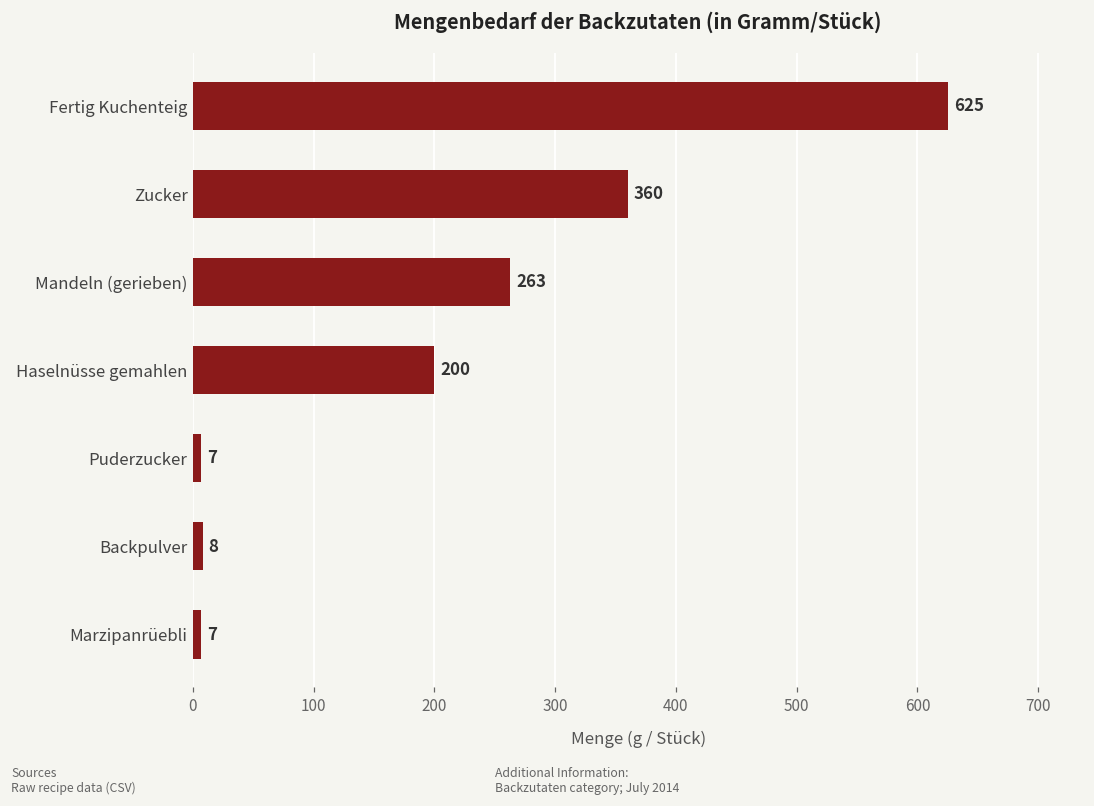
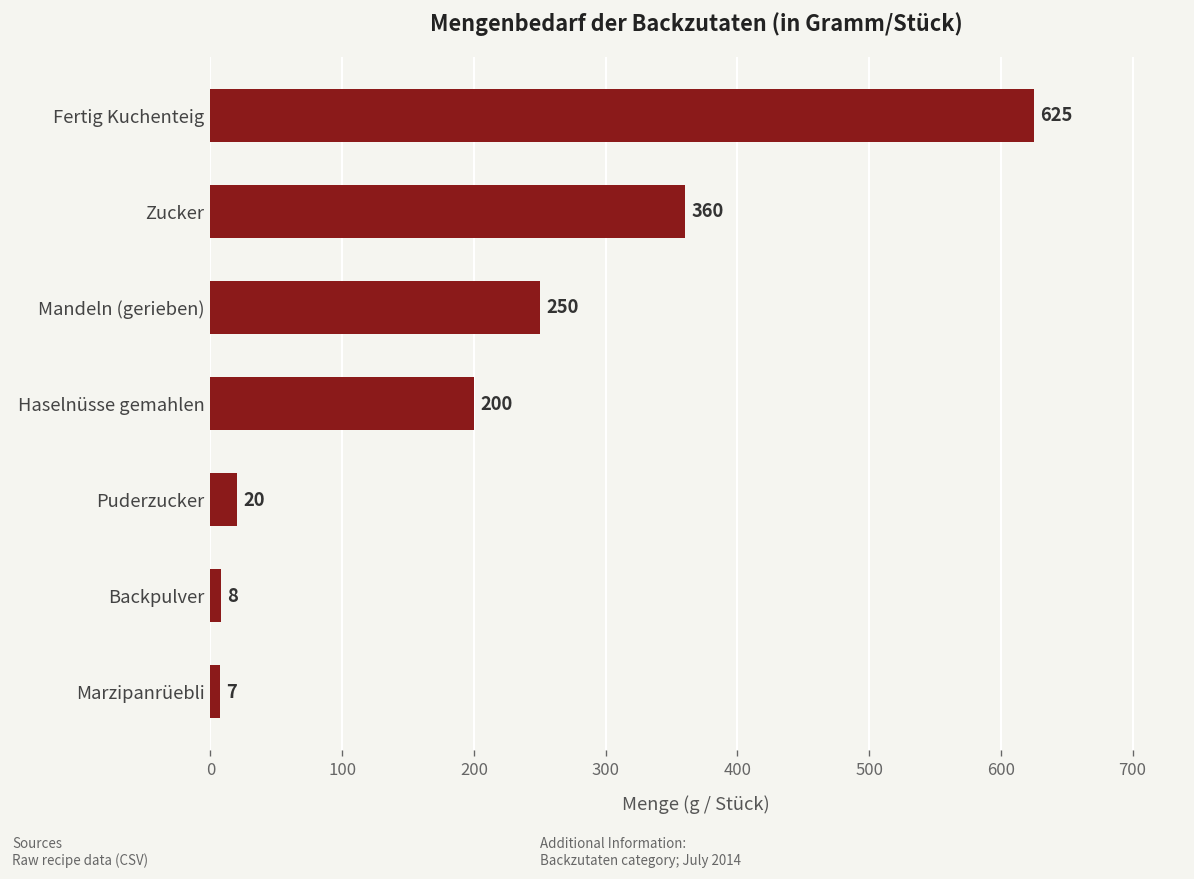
Mandeln (gerieben): 263 -> 250
Puderzucker: 7 -> 20
